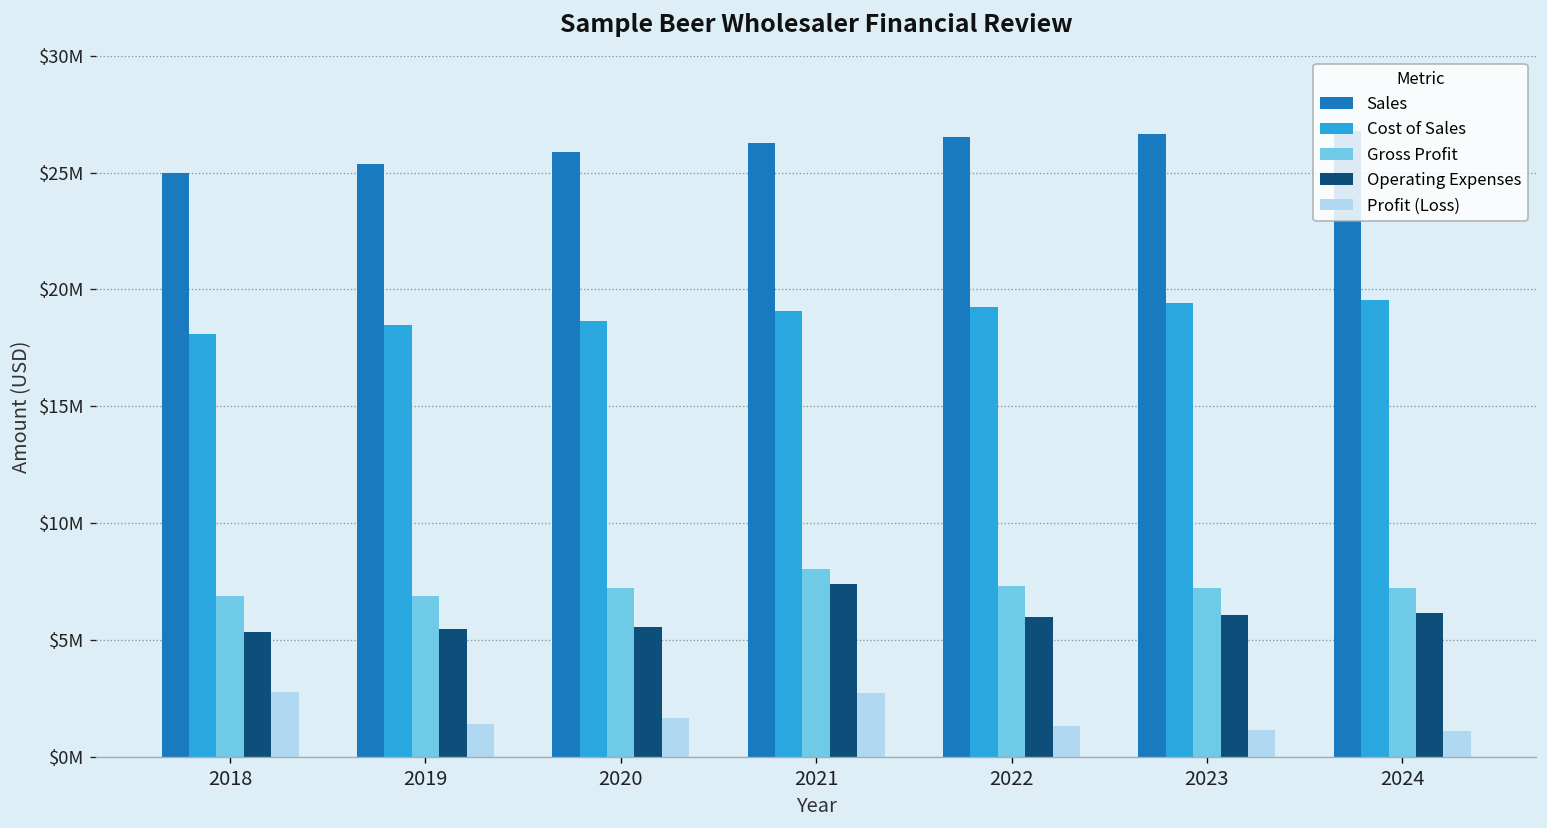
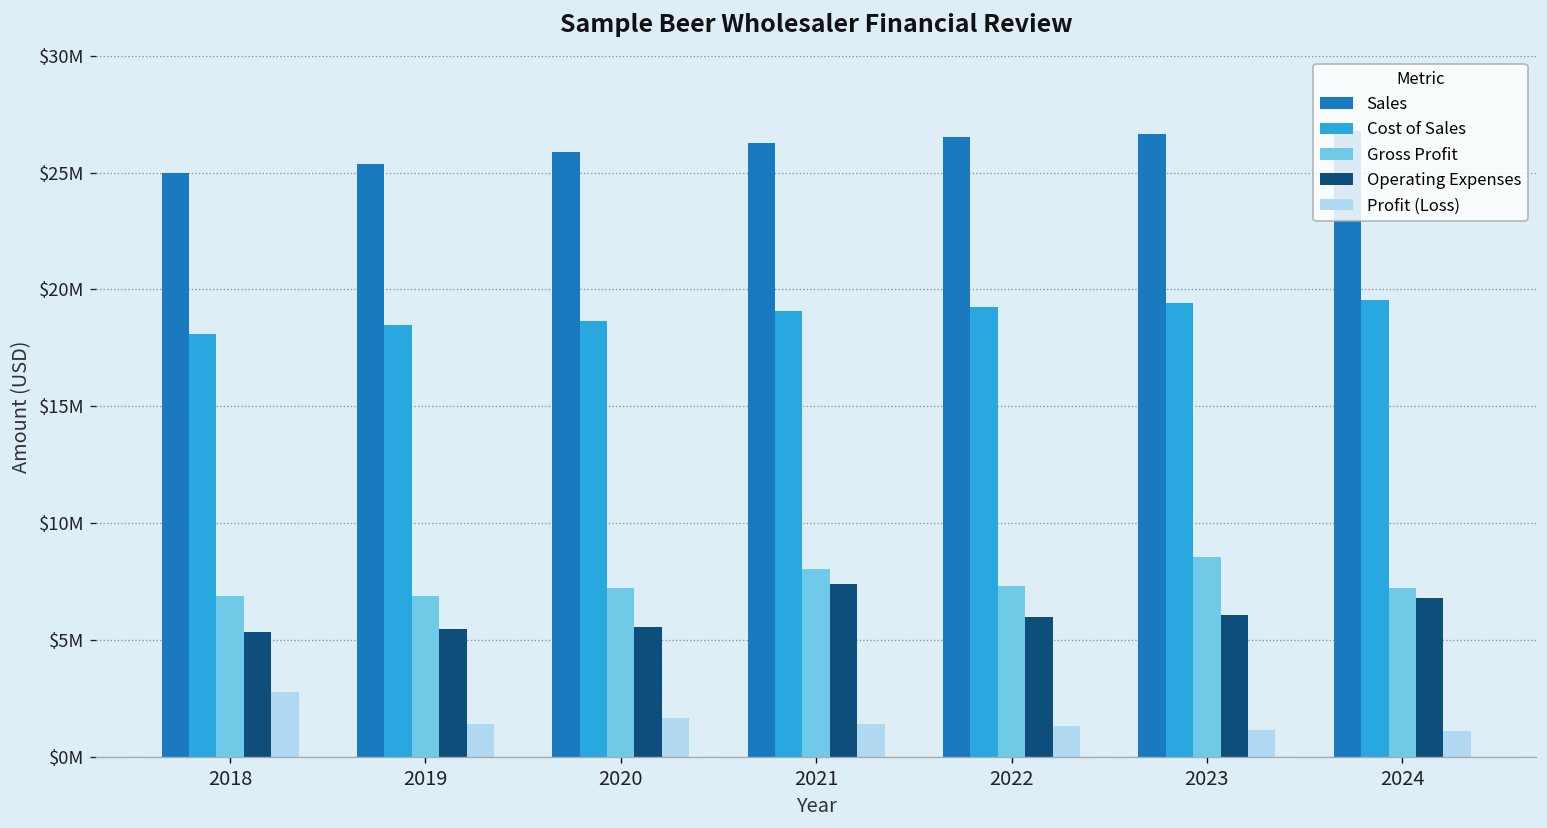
Profit (Loss), 2021: $2700000 -> $1400000
Gross Profit, 2023: $7200000 -> $8500000
Operating Expenses, 2024: $6100000 -> $6800000
